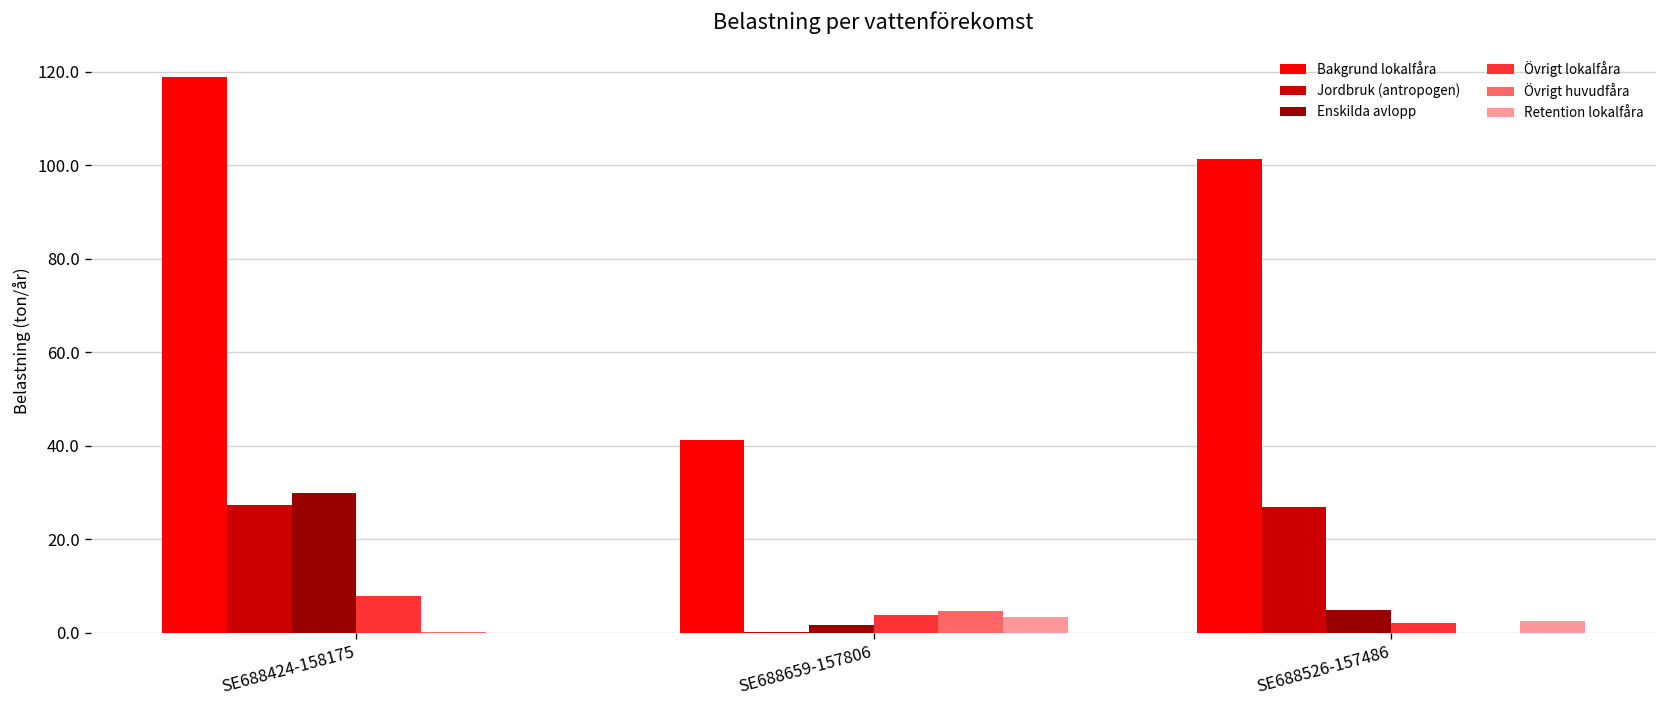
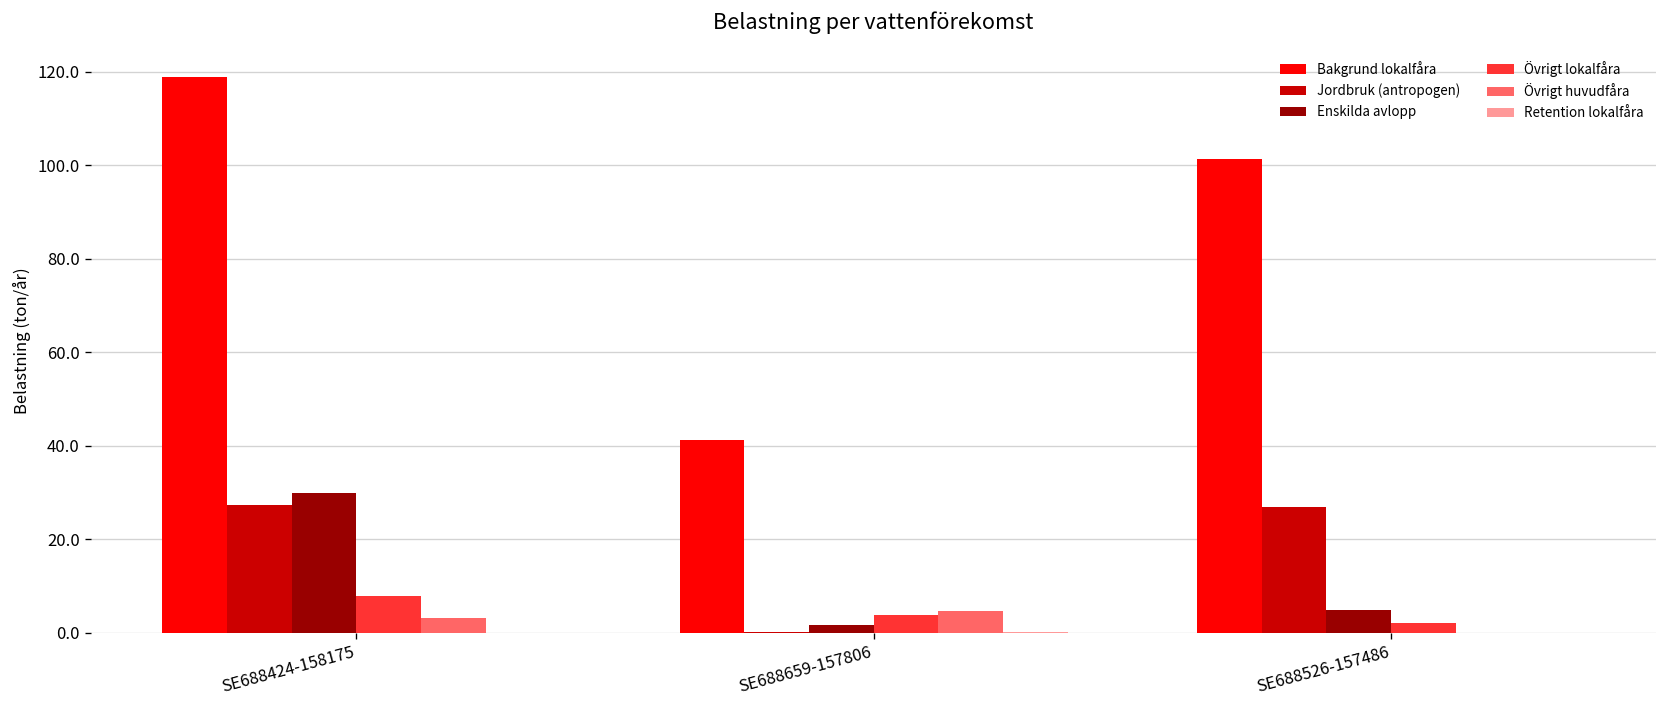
Övrigt huvudfåra, SE688424-158175: 0 -> 3
Retention lokalfåra, SE688659-157806: 3 -> 0
Retention lokalfåra, SE688526-157486: 3 -> 0
